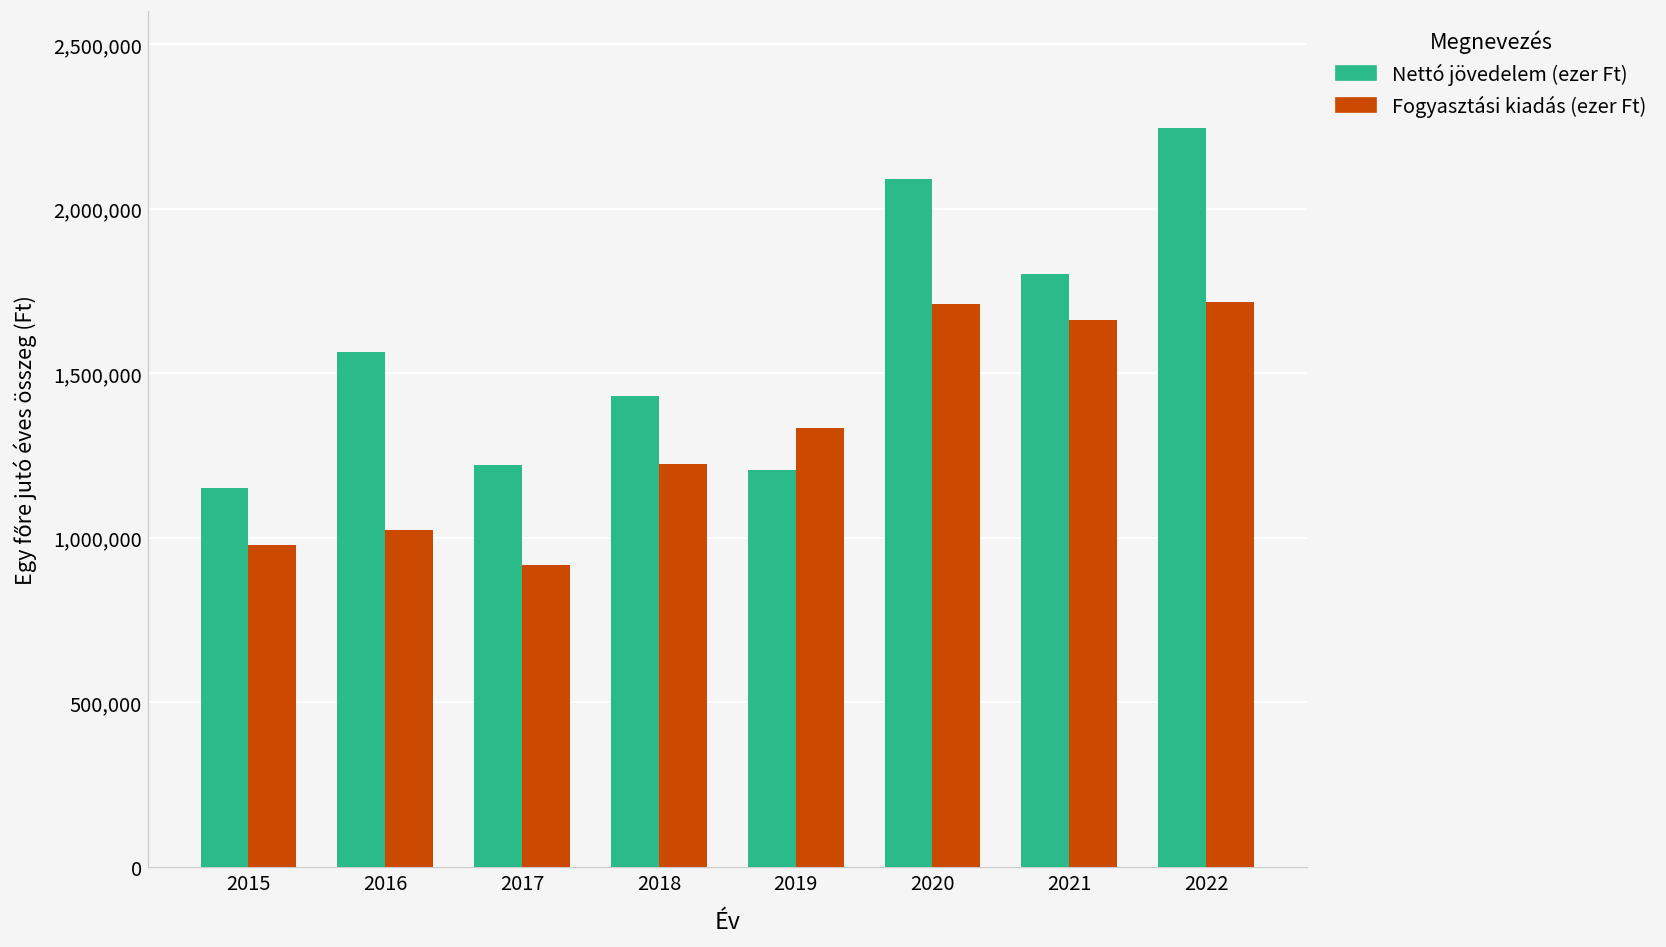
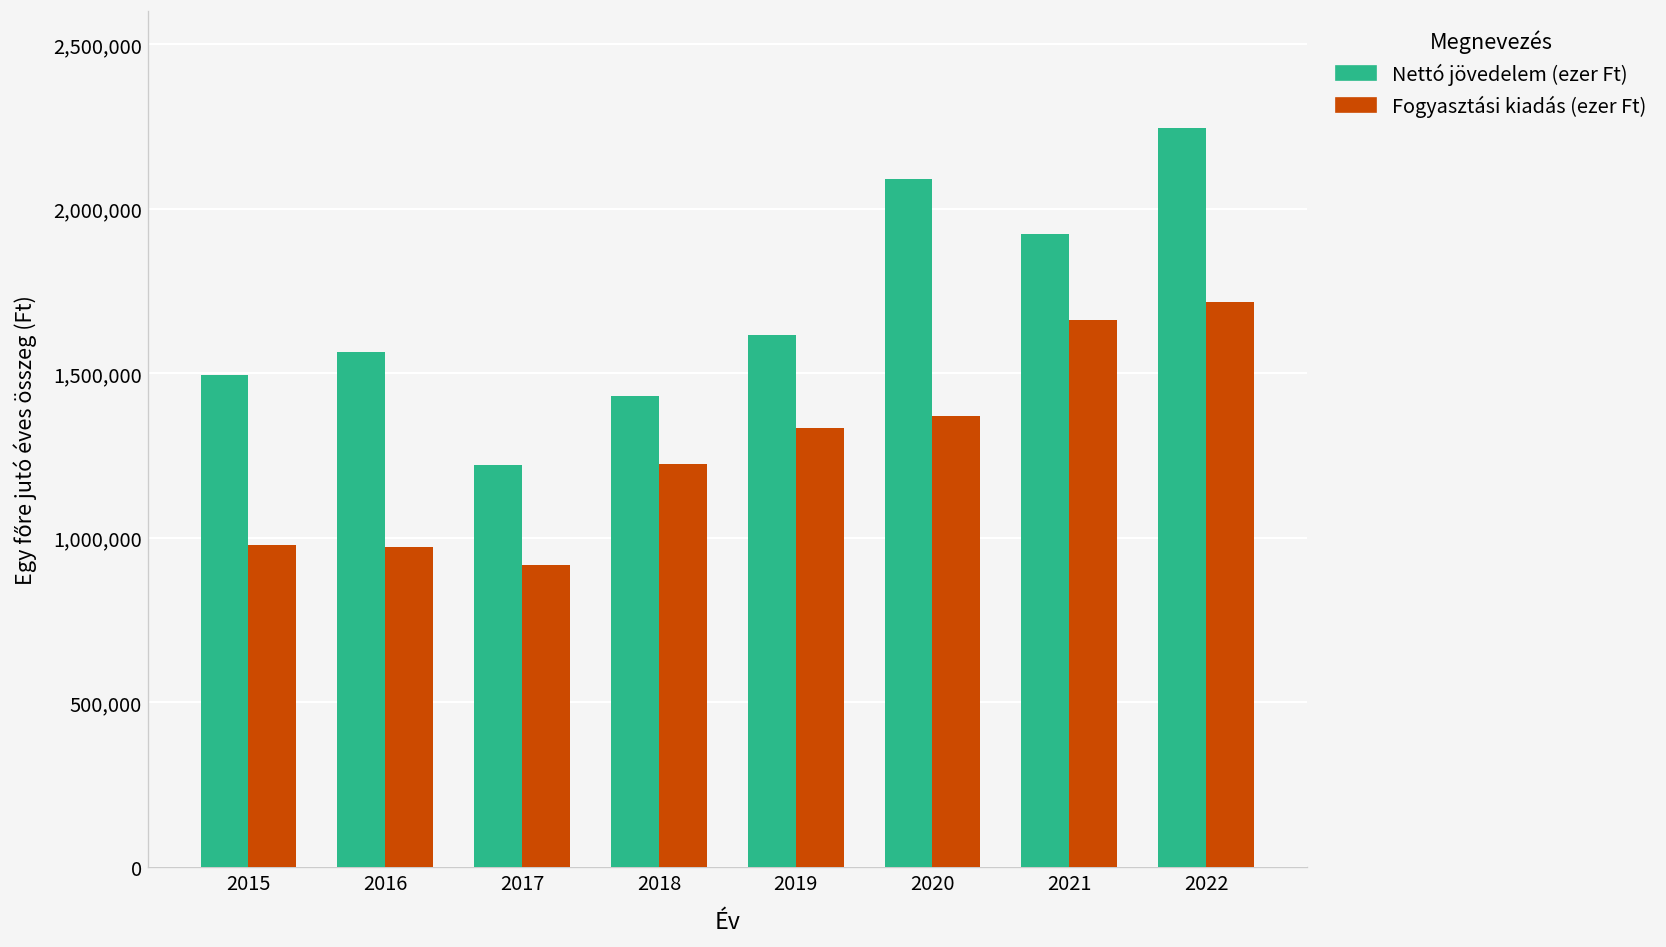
Nettó jövedelem (ezer Ft), 2015: 1,150,000 -> 1,500,000
Fogyasztási kiadás (ezer Ft), 2016: 1,020,000 -> 970,000
Nettó jövedelem (ezer Ft), 2019: 1,210,000 -> 1,620,000
Fogyasztási kiadás (ezer Ft), 2020: 1,710,000 -> 1,370,000
Nettó jövedelem (ezer Ft), 2021: 1,800,000 -> 1,920,000
